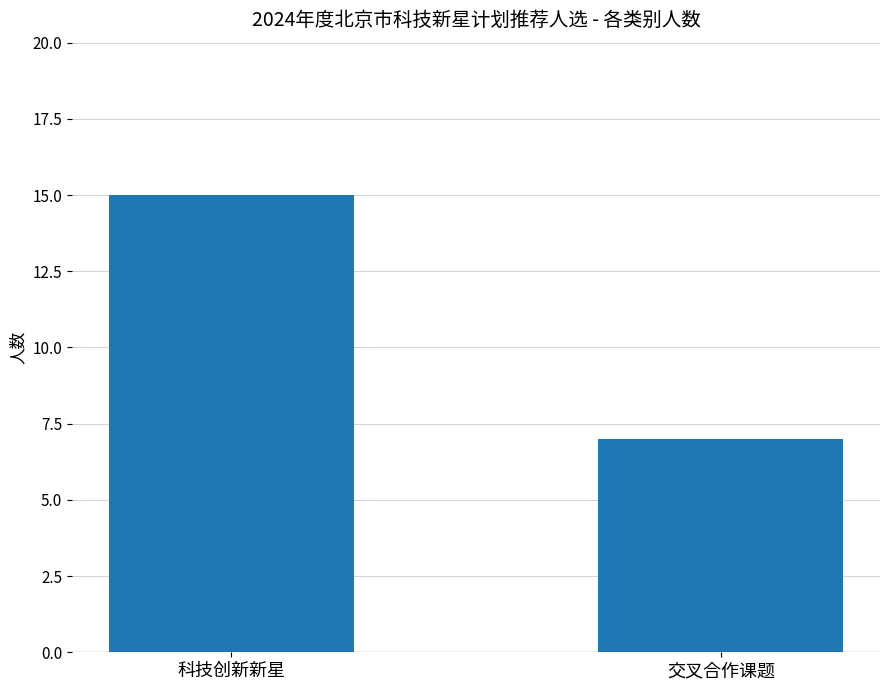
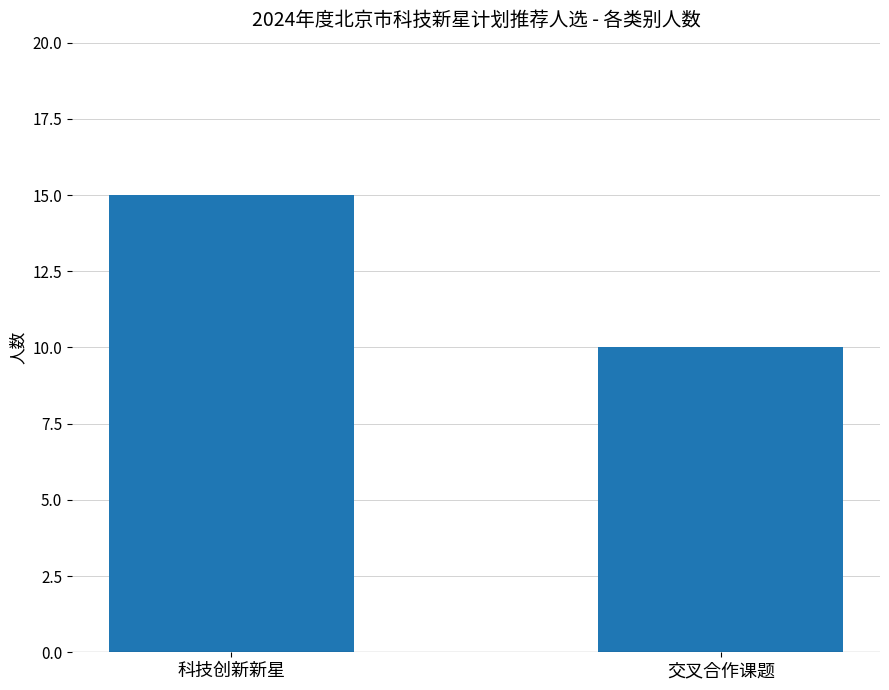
交叉合作课题: 7 -> 10
